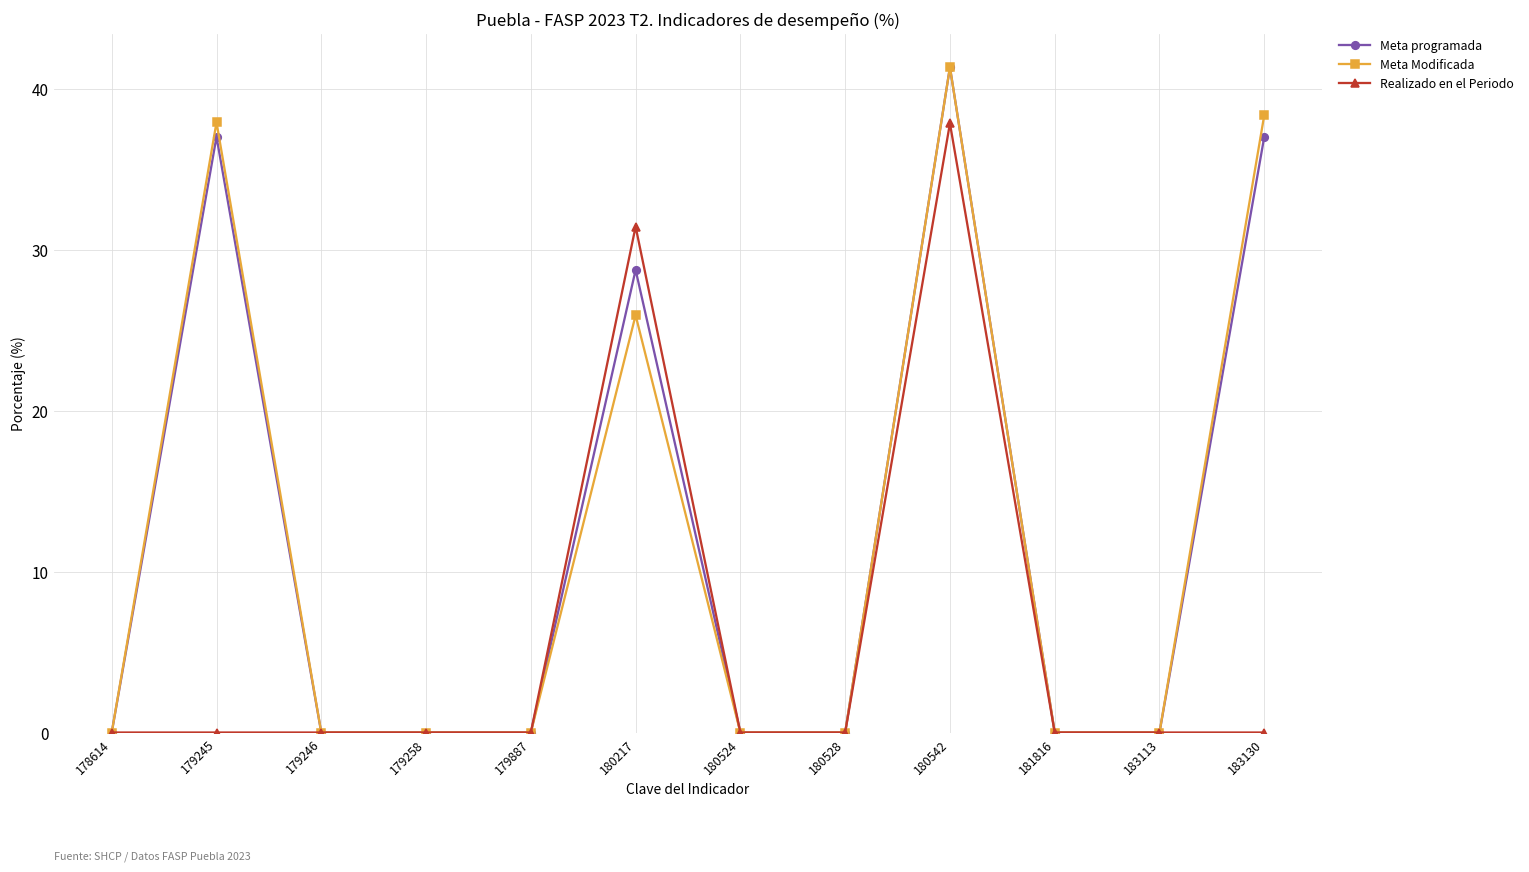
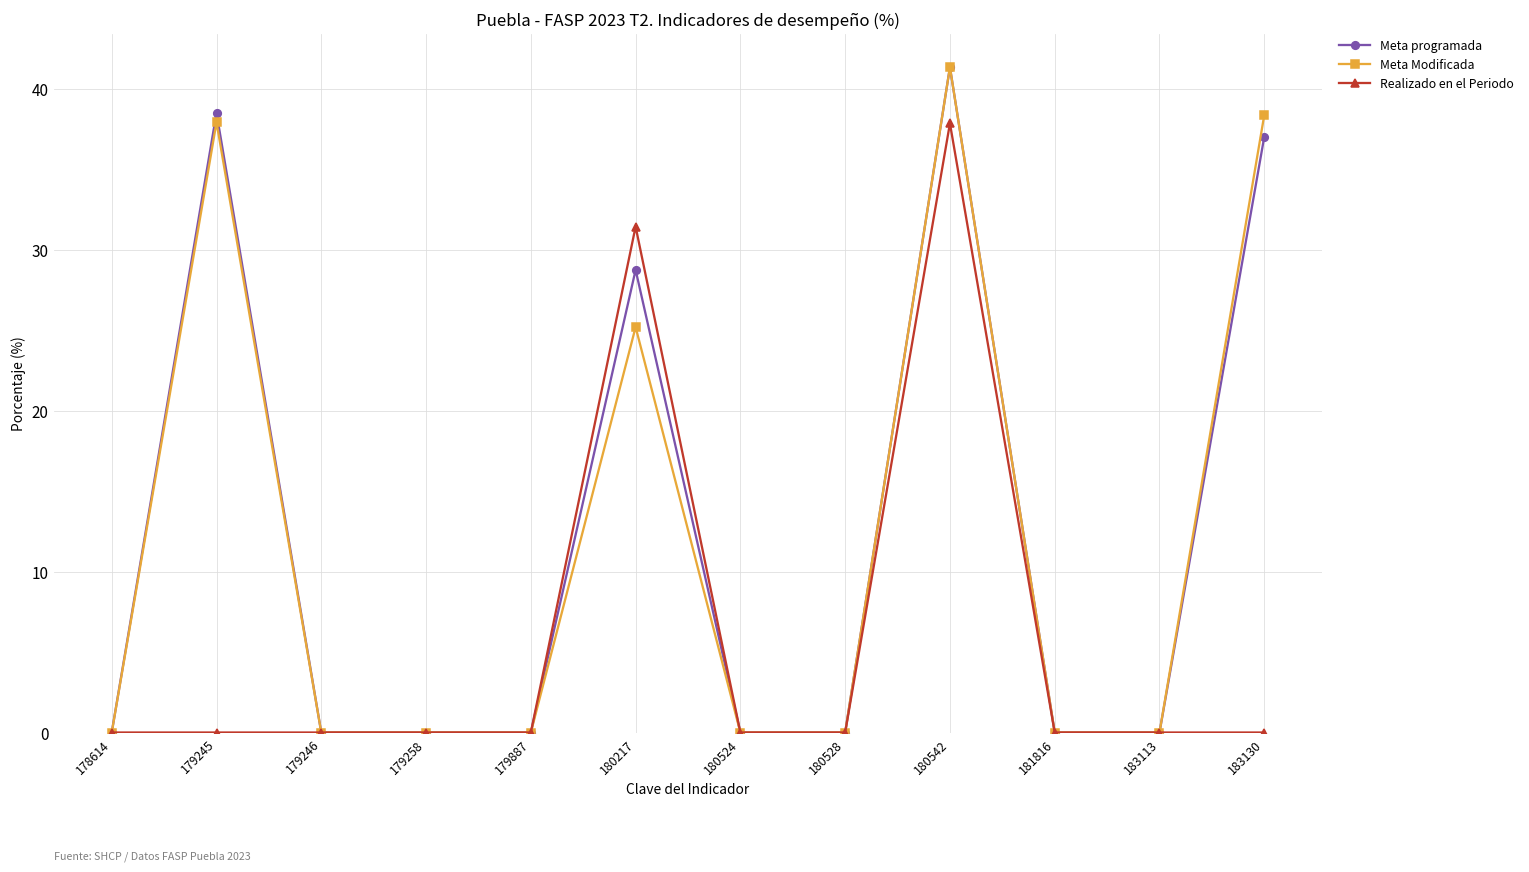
Meta programada, 179245: 37.0 -> 38.5
Meta Modificada, 180217: 25.9 -> 25.2
